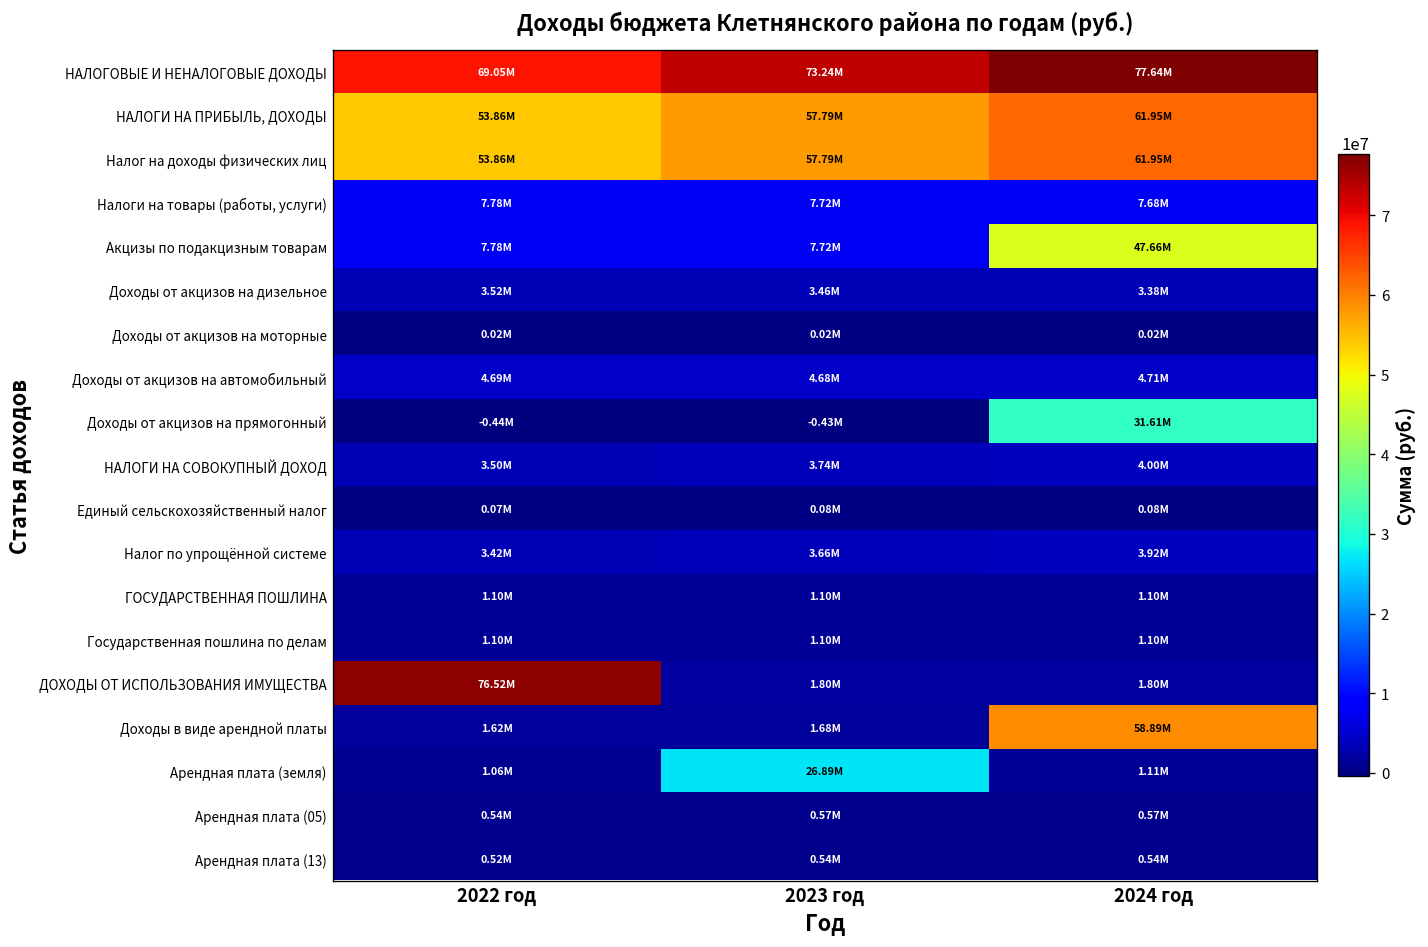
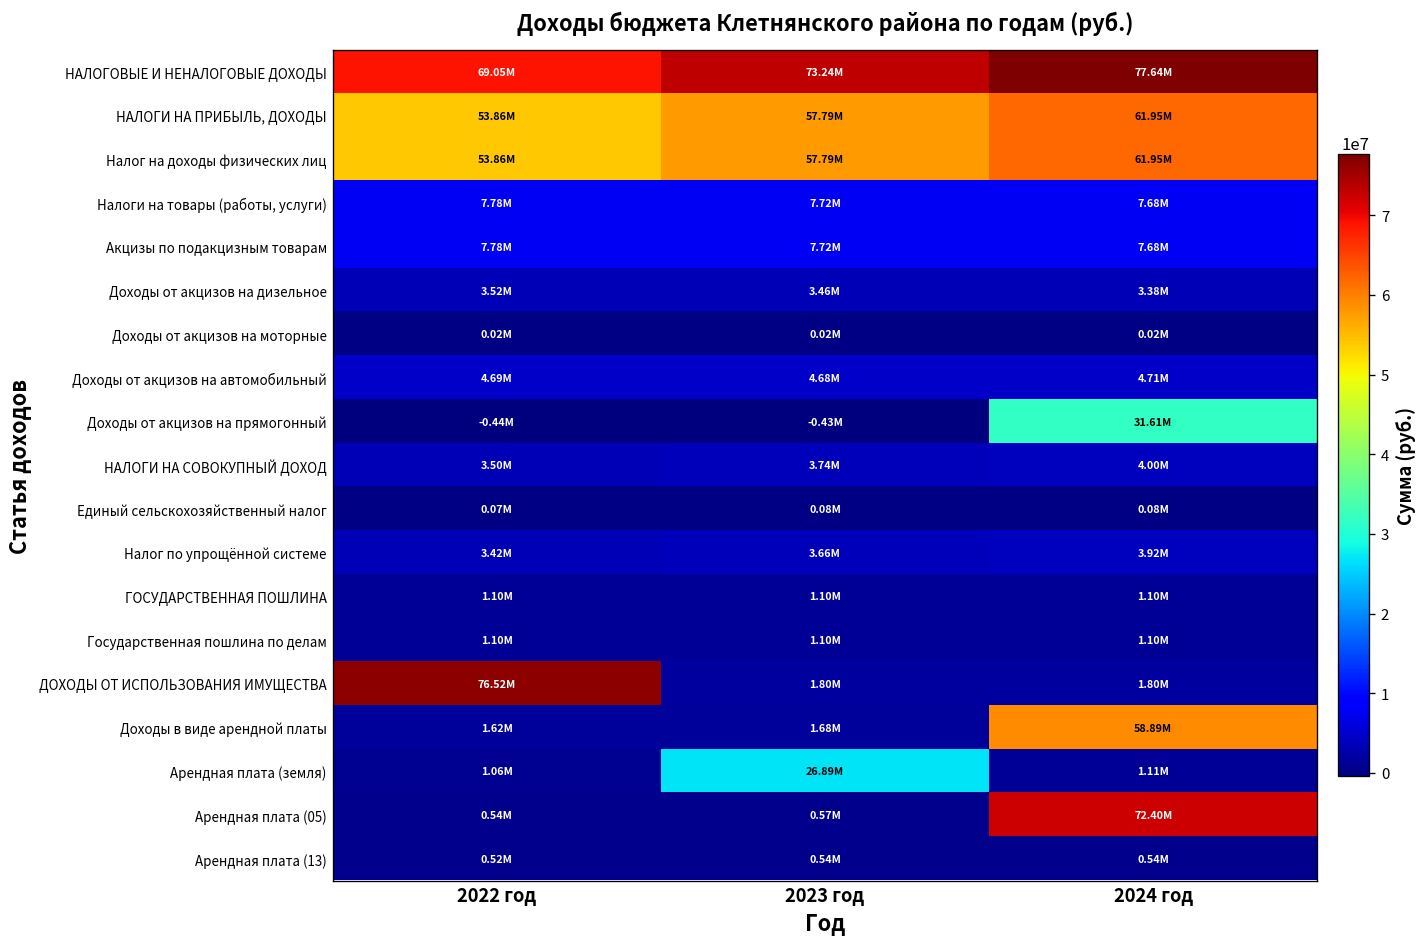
Акцизы по подакцизным товарам, 2024 год: 47.66M -> 7.68M
Арендная плата (05), 2024 год: 0.57M -> 72.40M
